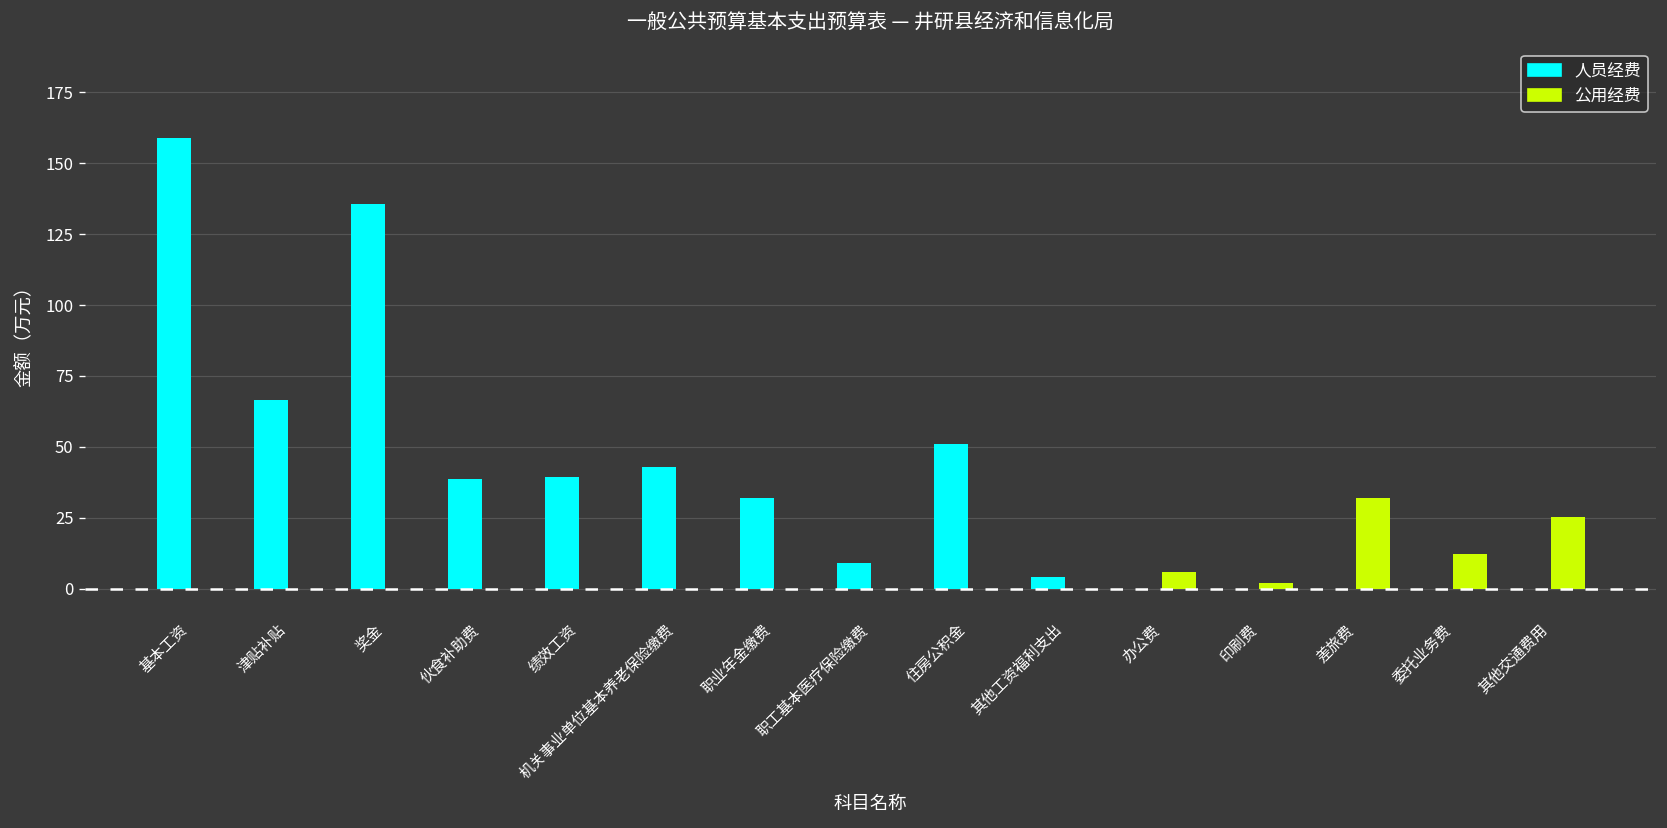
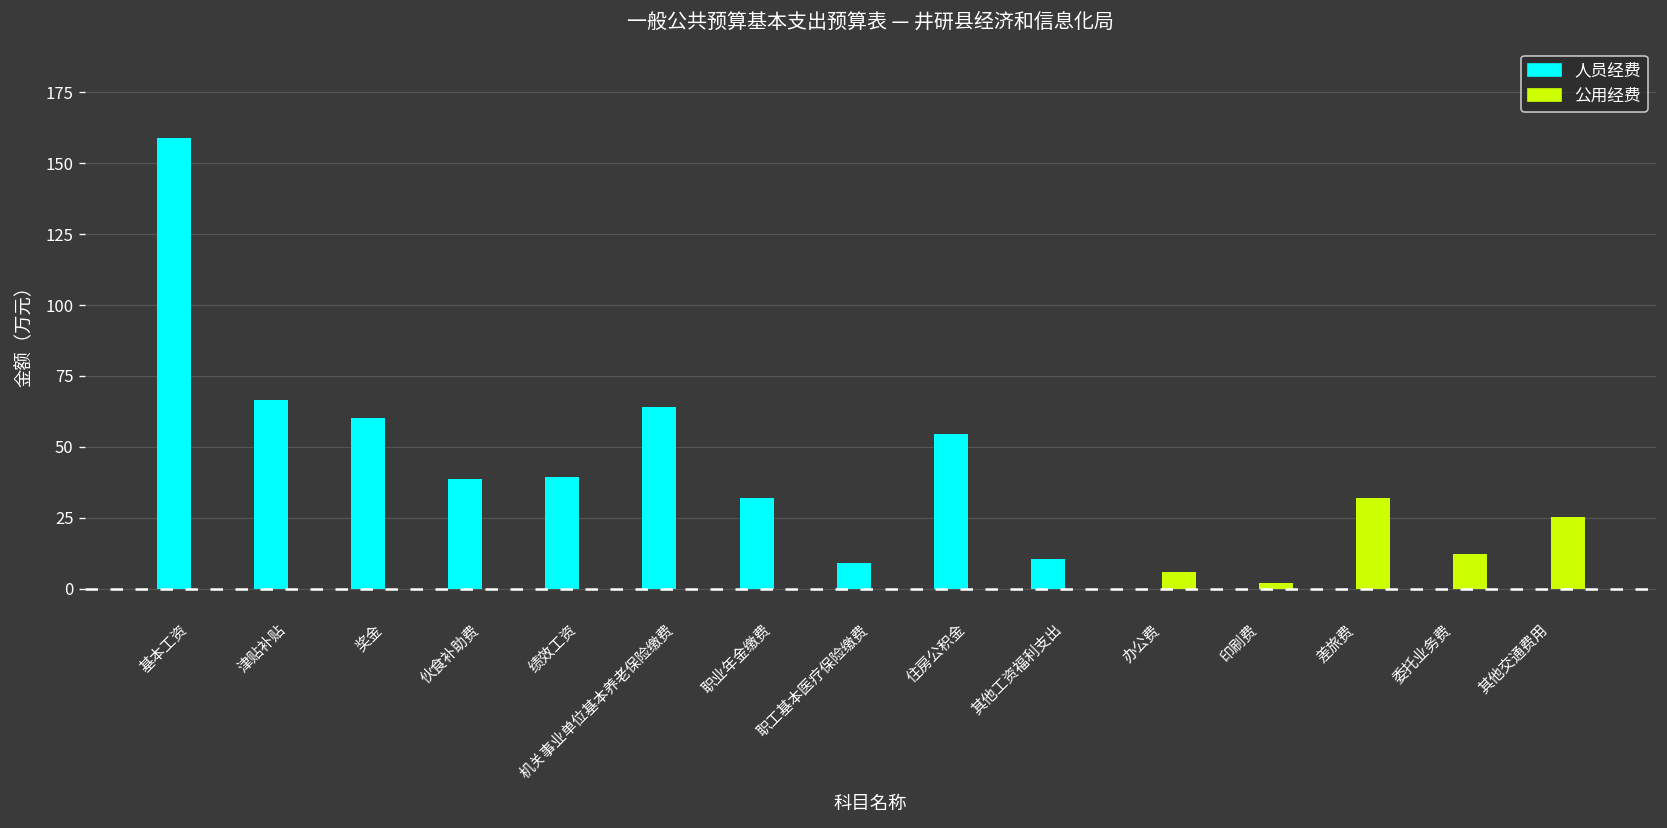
人员经费, 奖金: 136 -> 60
人员经费, 机关事业单位基本养老保险缴费: 43 -> 64
人员经费, 住房公积金: 51 -> 55
人员经费, 其他工资福利支出: 4 -> 10
